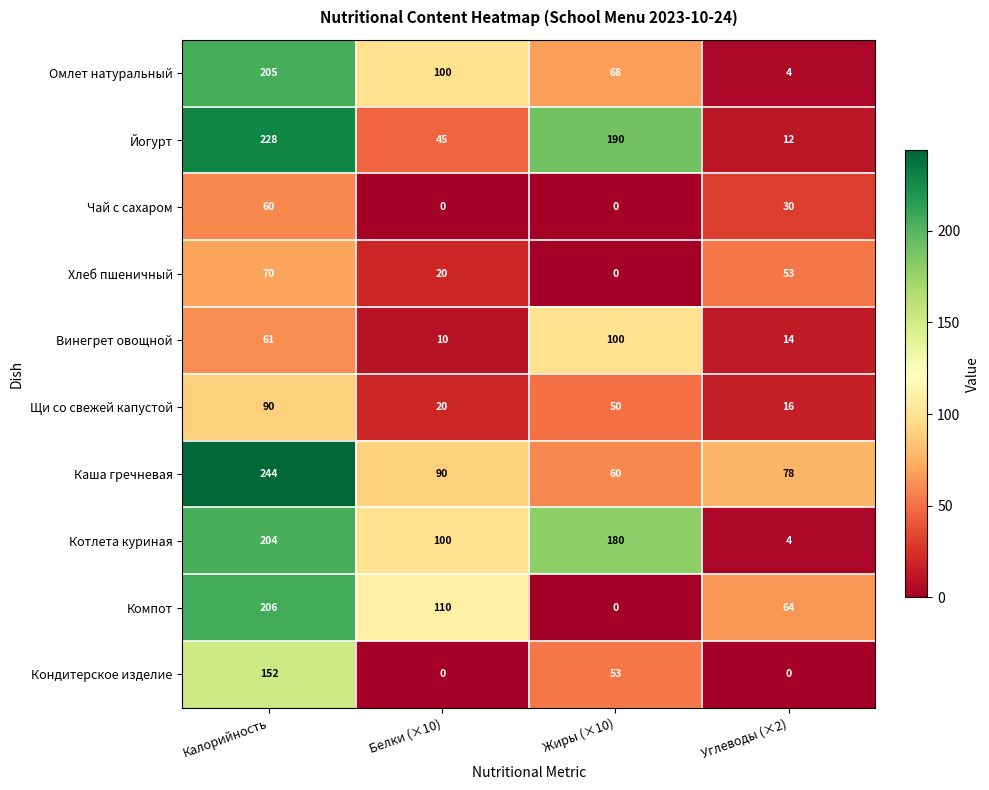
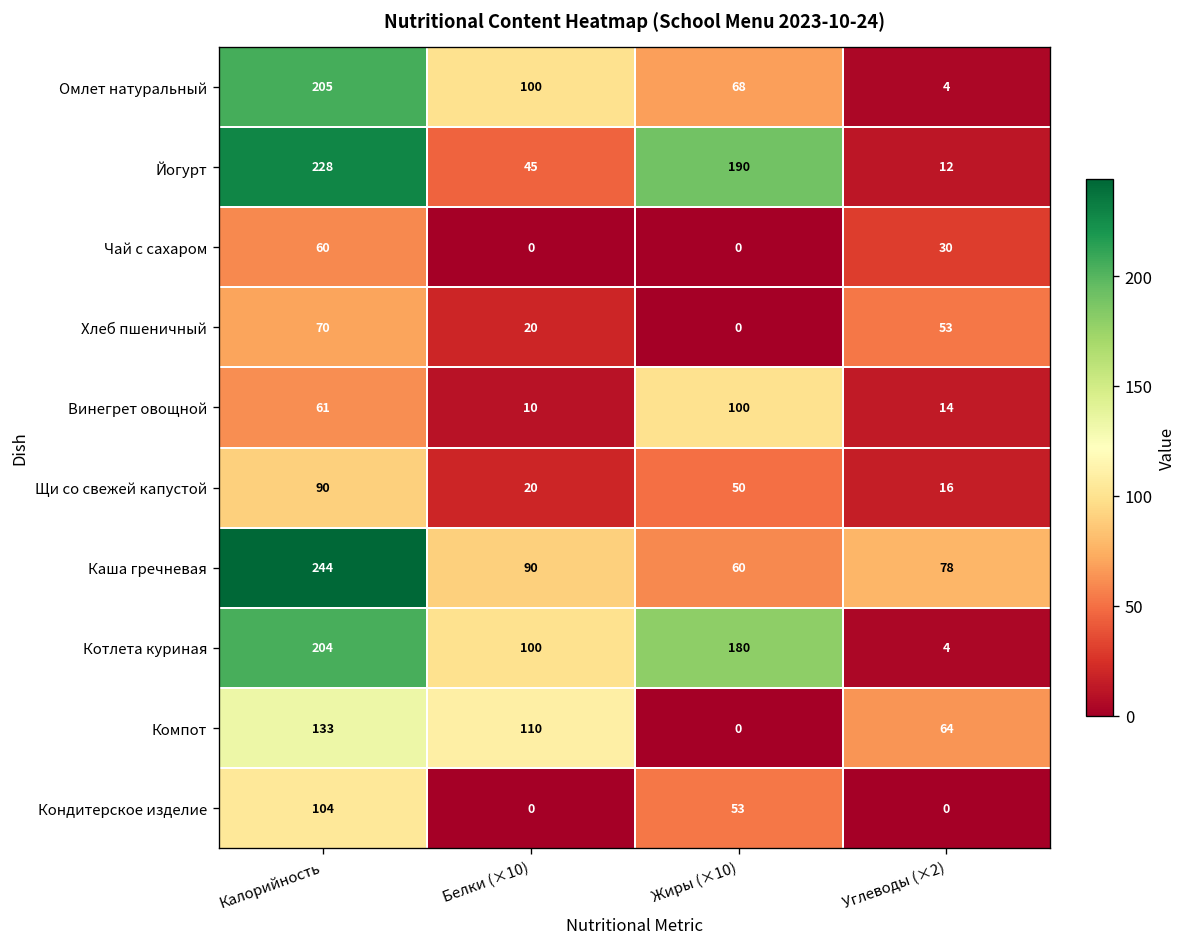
Компот, Калорийность: 206 -> 133
Кондитерское изделие, Калорийность: 152 -> 104
